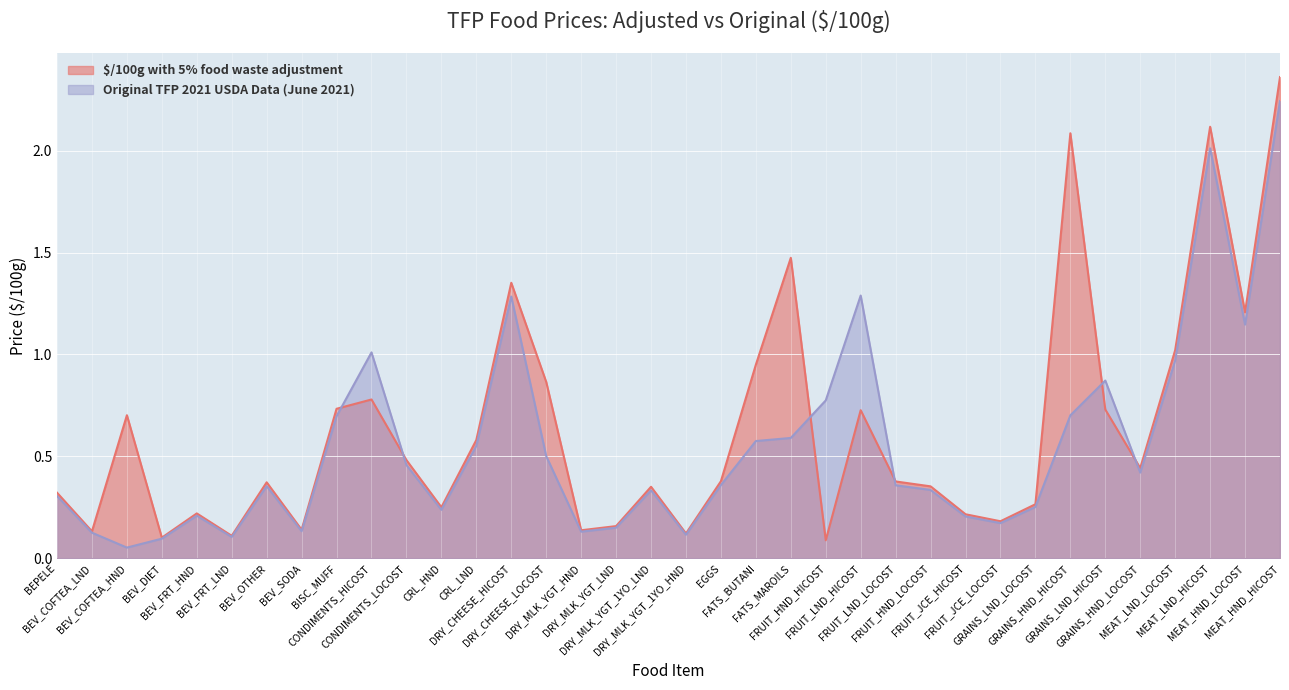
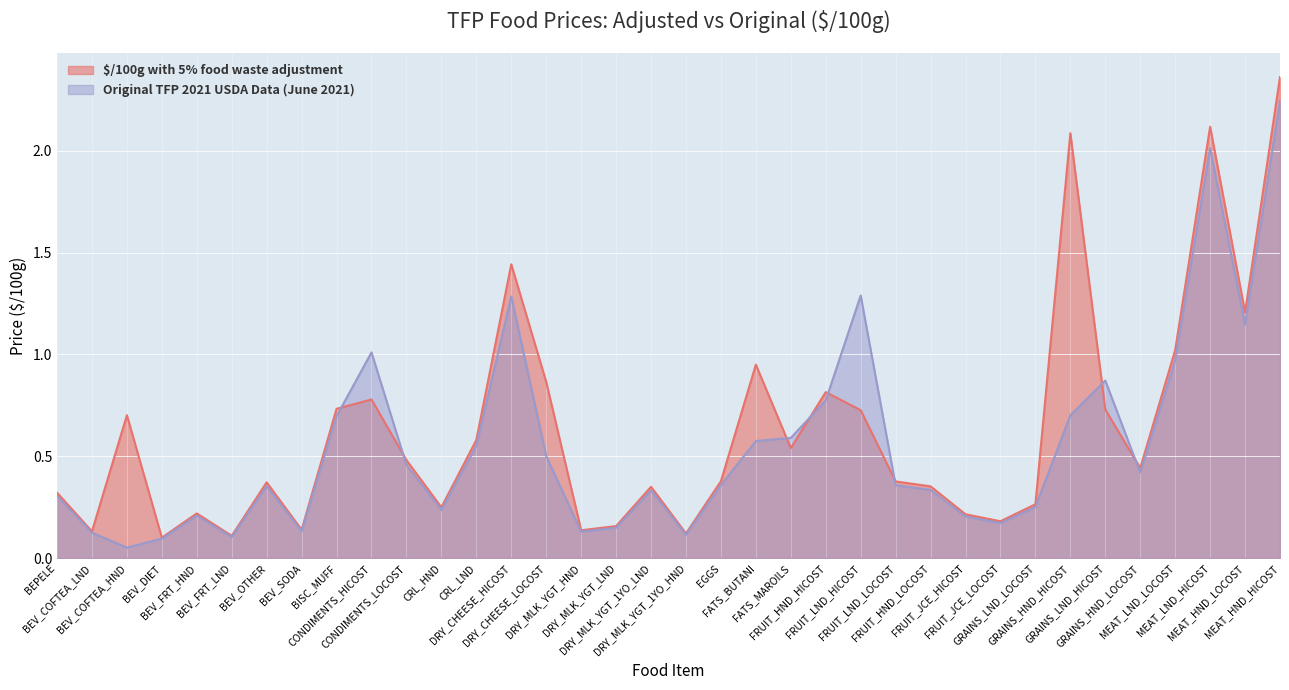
$/100g with 5% food waste adjustment, DRY_CHEESE_HICOST: 1.35 -> 1.44
$/100g with 5% food waste adjustment, FATS_MAROILS: 1.47 -> 0.54
$/100g with 5% food waste adjustment, FRUIT_HND_HICOST: 0.09 -> 0.82
